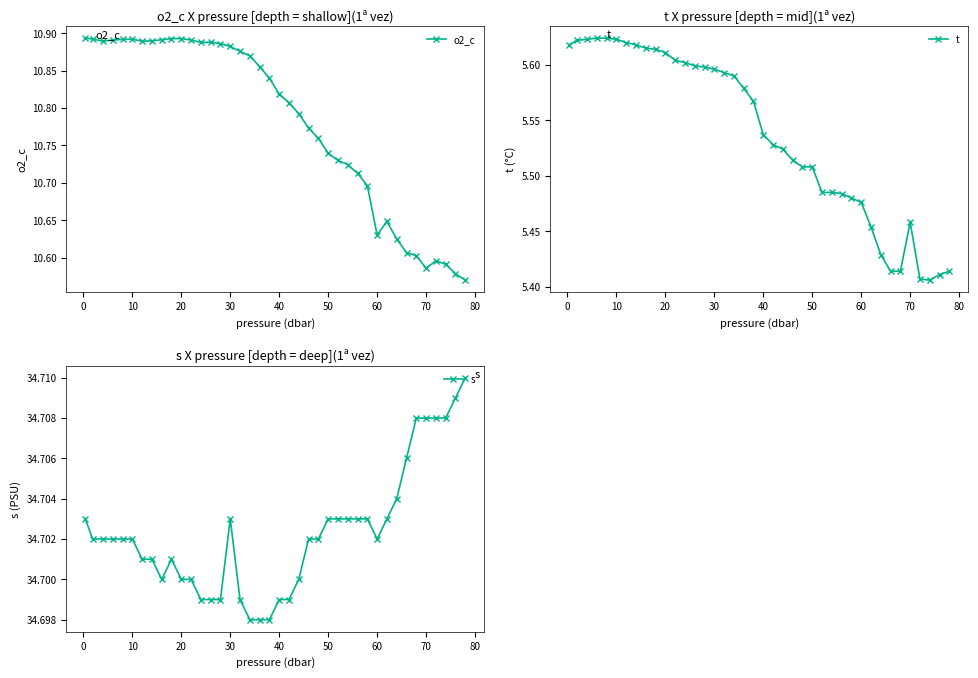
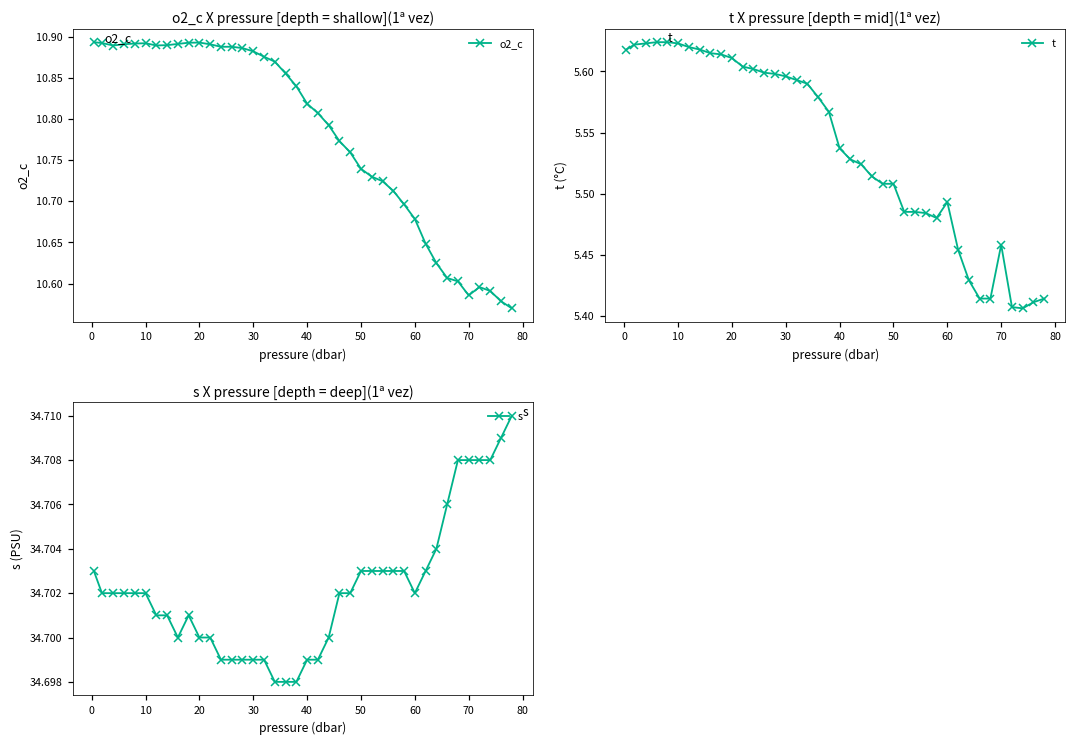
o2_c X pressure [depth = shallow](1ª vez), 60: 10.63 -> 10.68
t X pressure [depth = mid](1ª vez), 60: 5.476 -> 5.493
s X pressure [depth = deep](1ª vez), 30: 34.703 -> 34.699
